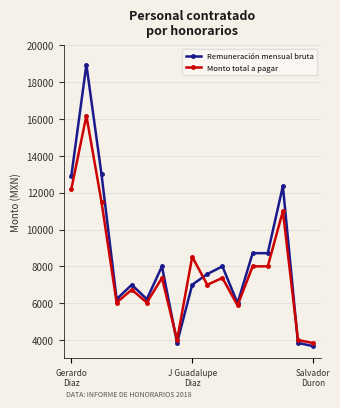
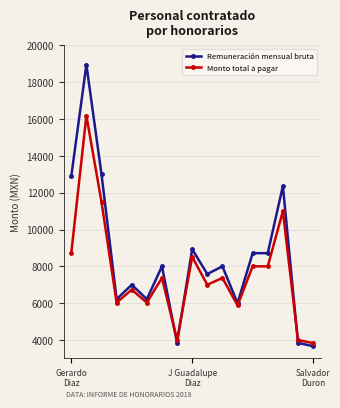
Monto total a pagar, Gerardo Diaz: 12200 -> 8700
Remuneración mensual bruta, J Guadalupe Diaz: 7000 -> 8900
